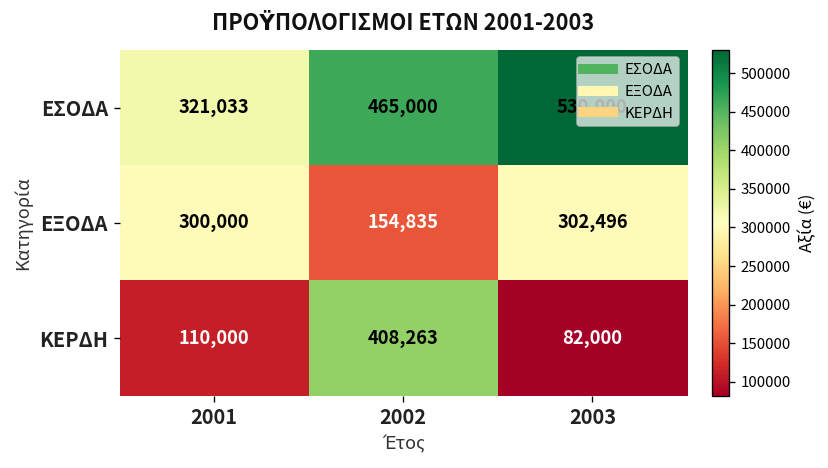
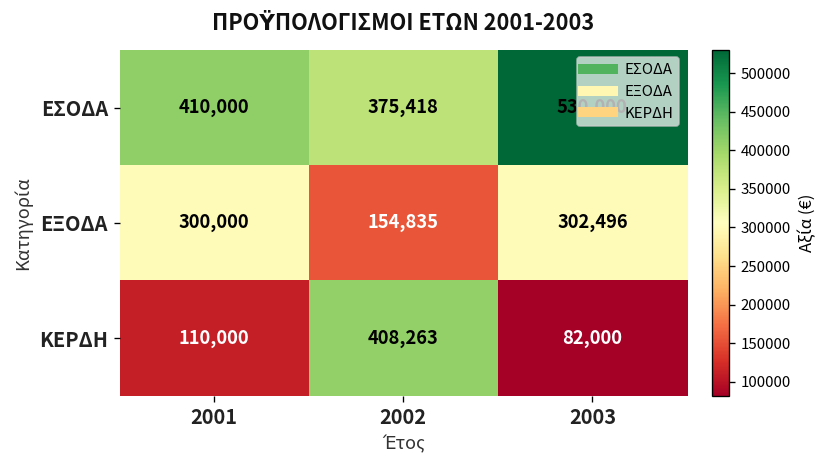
ΕΣΟΔΑ, 2001: 321,033 -> 410,000
ΕΣΟΔΑ, 2002: 465,000 -> 375,418
